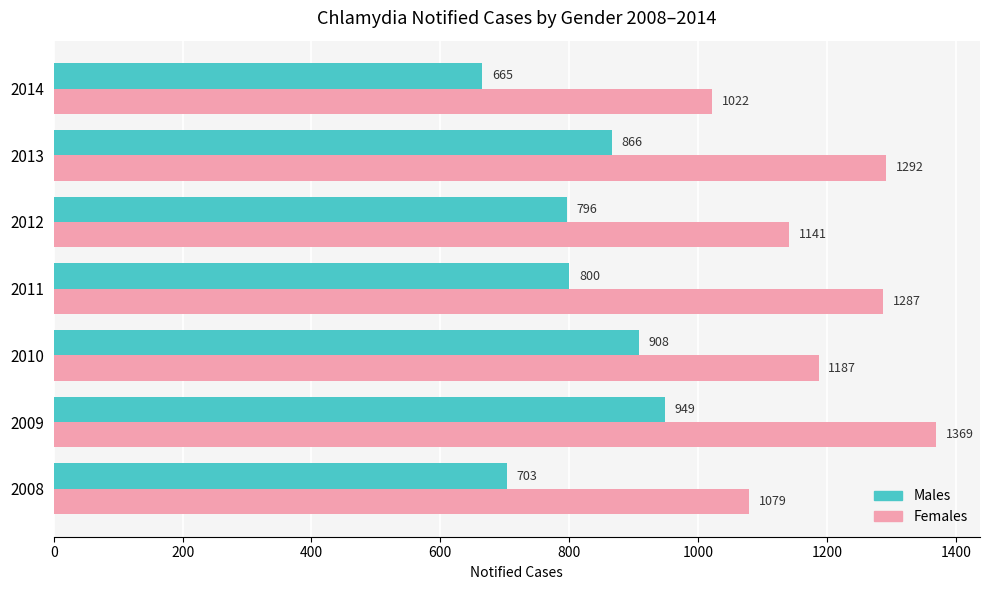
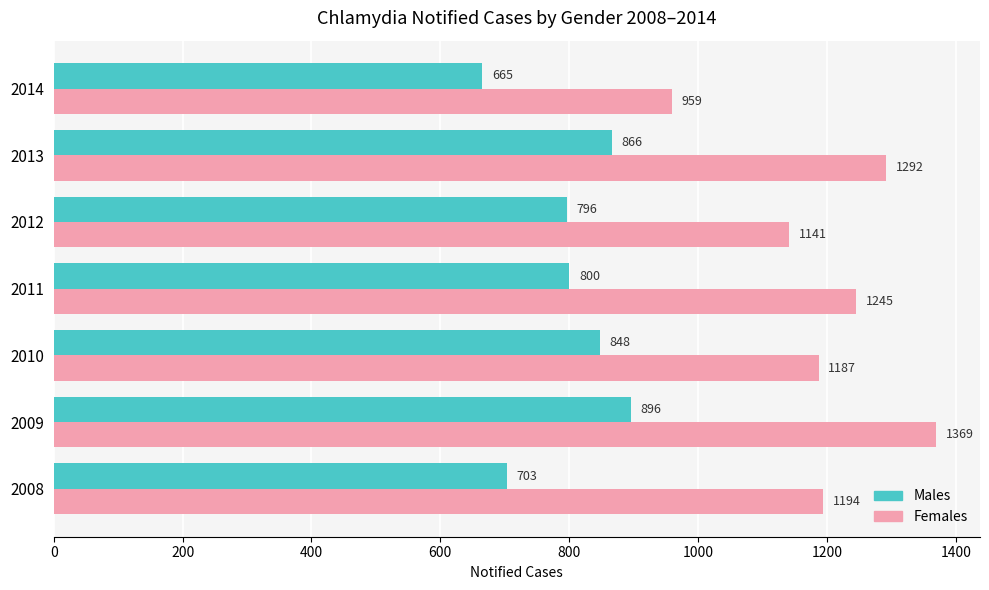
Females, 2014: 1022 -> 959
Females, 2011: 1287 -> 1245
Males, 2010: 908 -> 848
Males, 2009: 949 -> 896
Females, 2008: 1079 -> 1194
